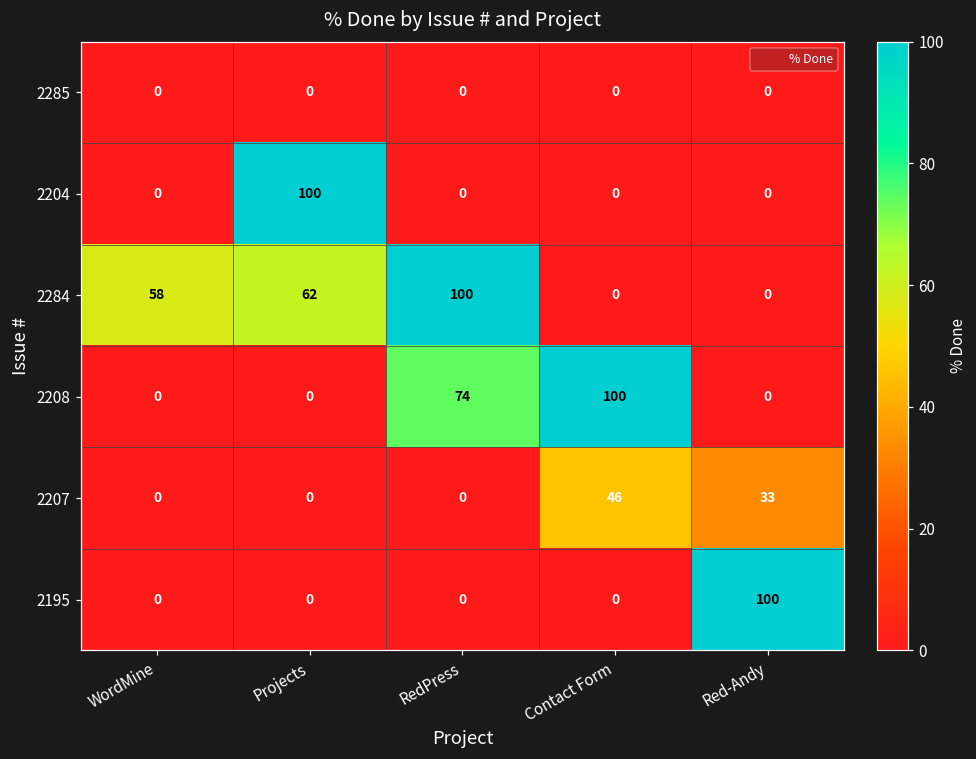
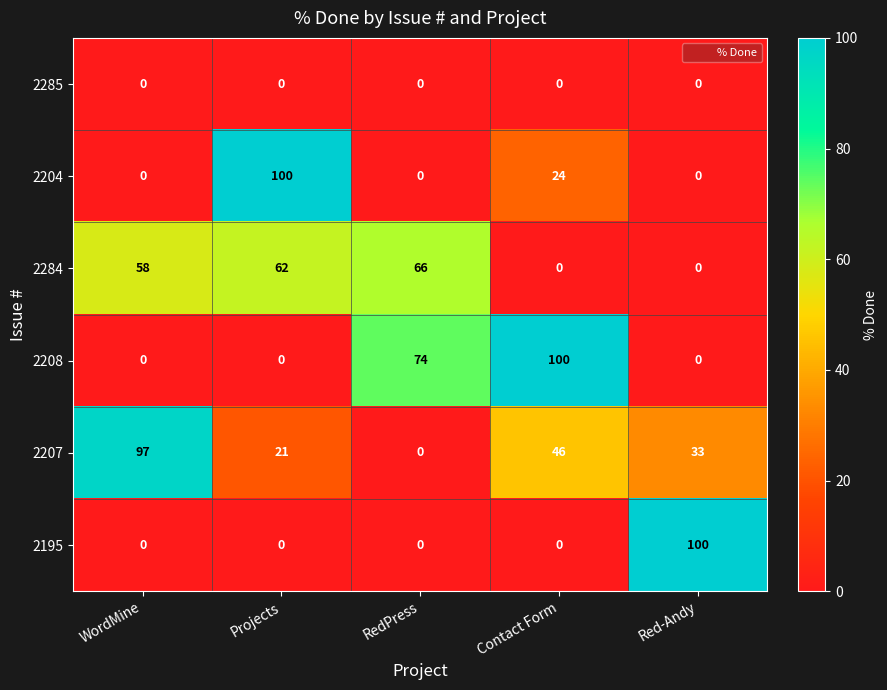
2204, Contact Form: 0 -> 24
2284, RedPress: 100 -> 66
2207, WordMine: 0 -> 97
2207, Projects: 0 -> 21
